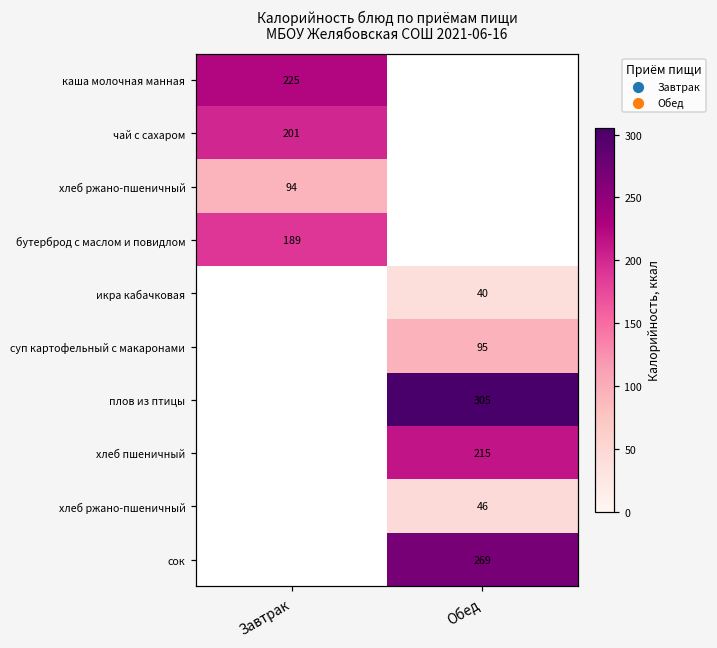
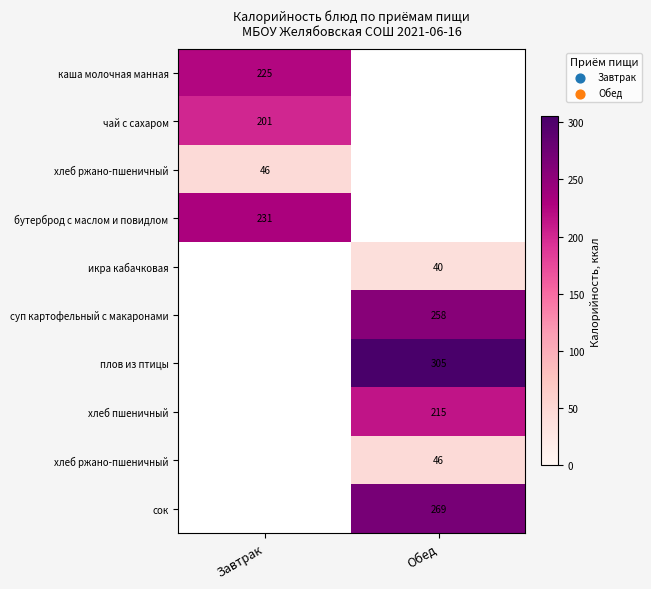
хлеб ржано-пшеничный, Завтрак: 94 -> 46
бутерброд с маслом и повидлом, Завтрак: 189 -> 231
суп картофельный с макаронами, Обед: 95 -> 258
